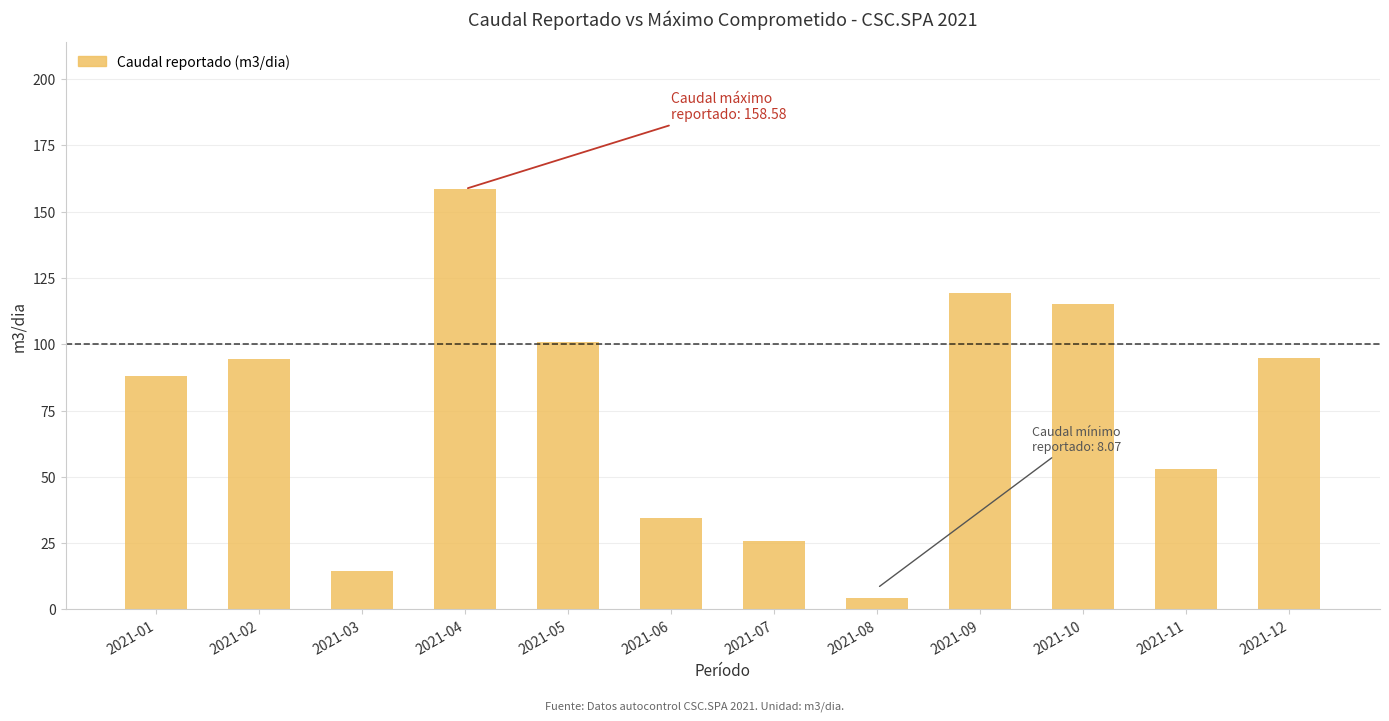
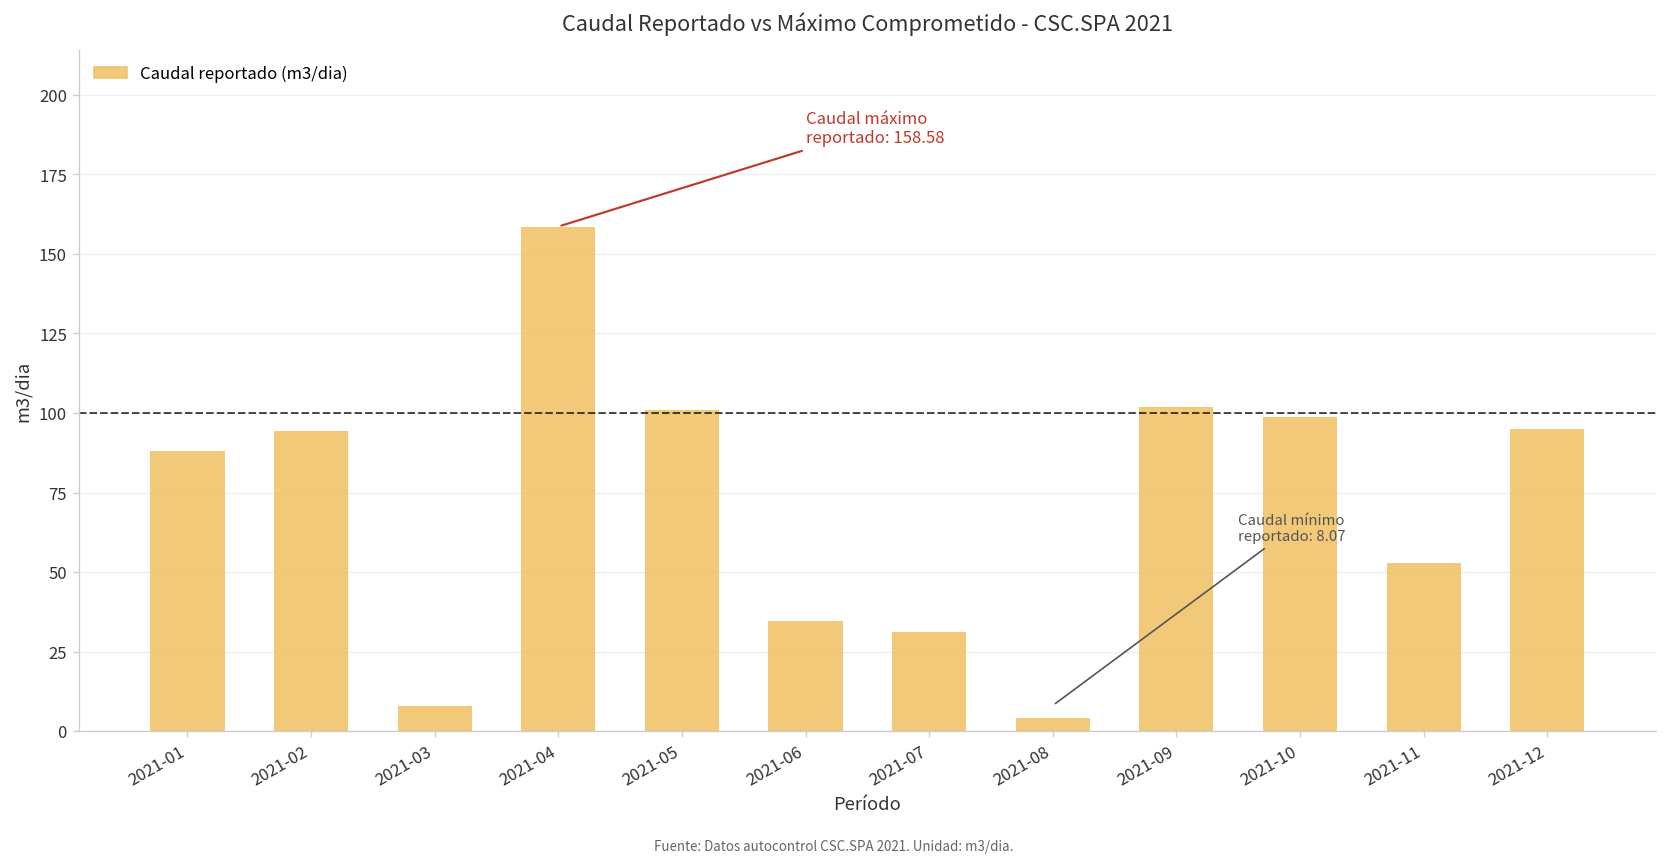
2021-03: 14 -> 8
2021-07: 26 -> 31
2021-09: 119 -> 102
2021-10: 115 -> 99
